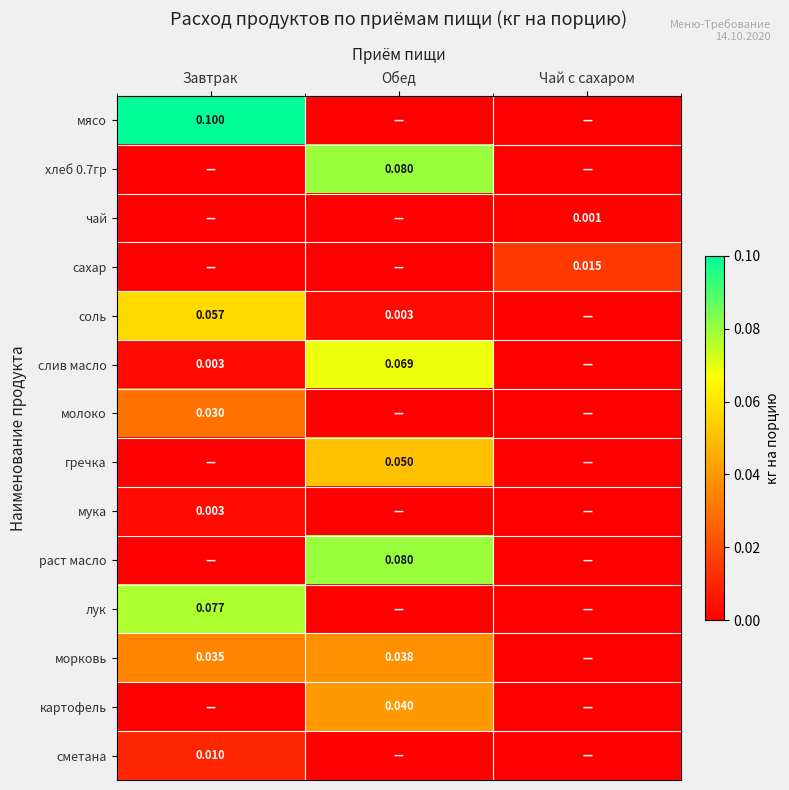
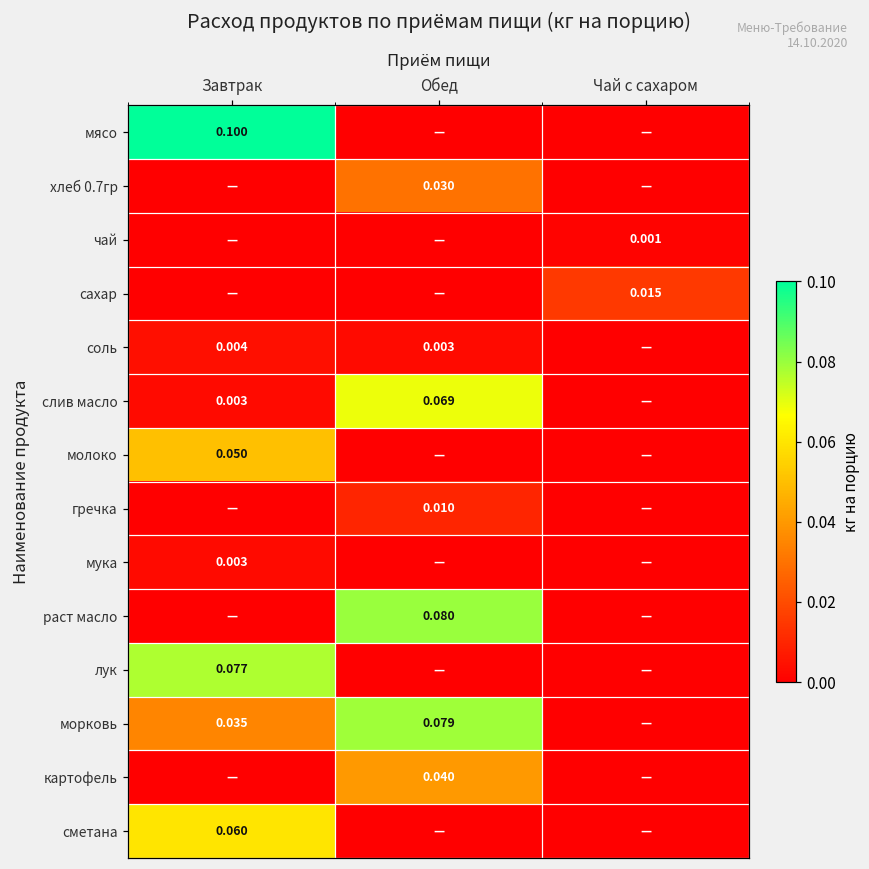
хлеб 0.7гр, Обед: 0.080 -> 0.030
соль, Завтрак: 0.057 -> 0.004
молоко, Завтрак: 0.030 -> 0.050
гречка, Обед: 0.050 -> 0.010
морковь, Обед: 0.038 -> 0.079
сметана, Завтрак: 0.010 -> 0.060
